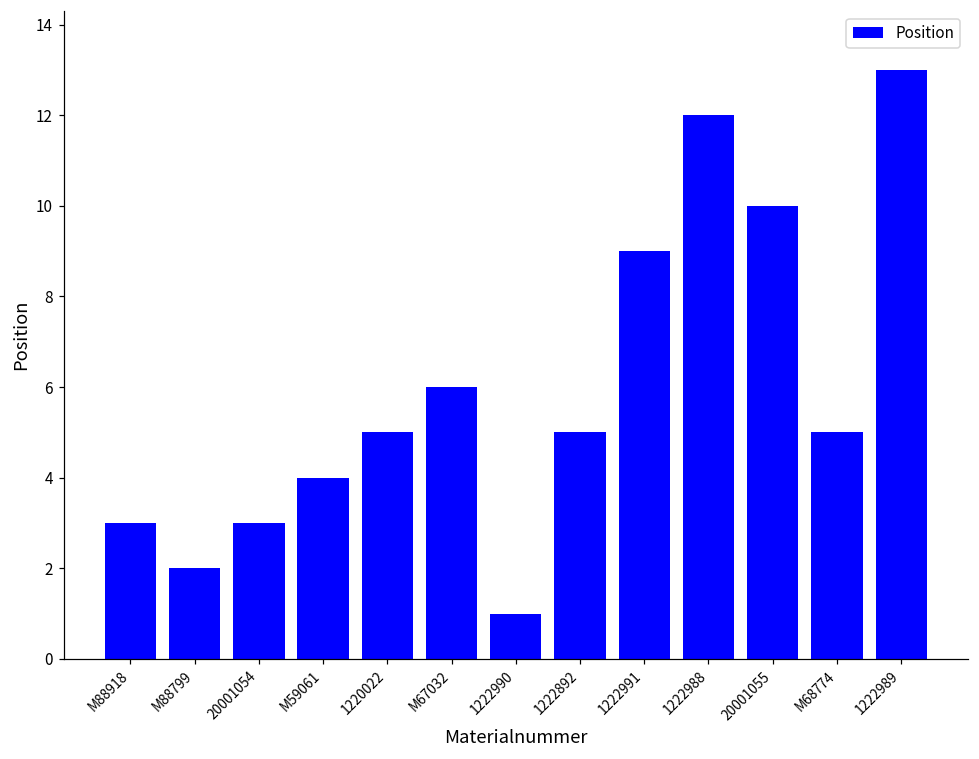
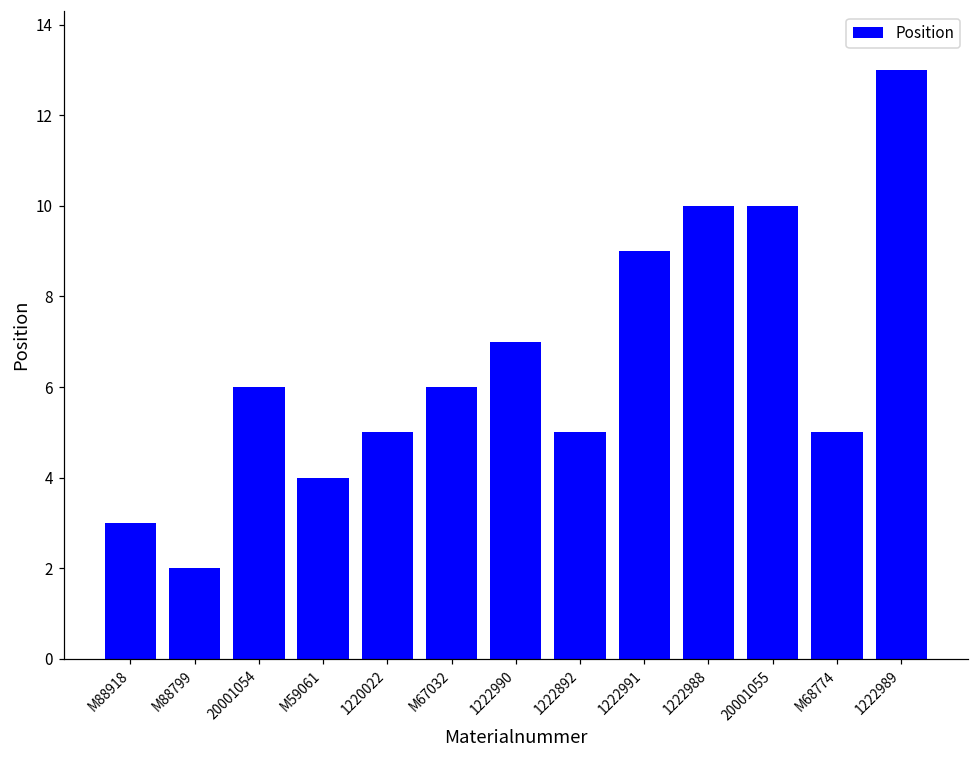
20001054: 3 -> 6
1222990: 1 -> 7
1222988: 12 -> 10
